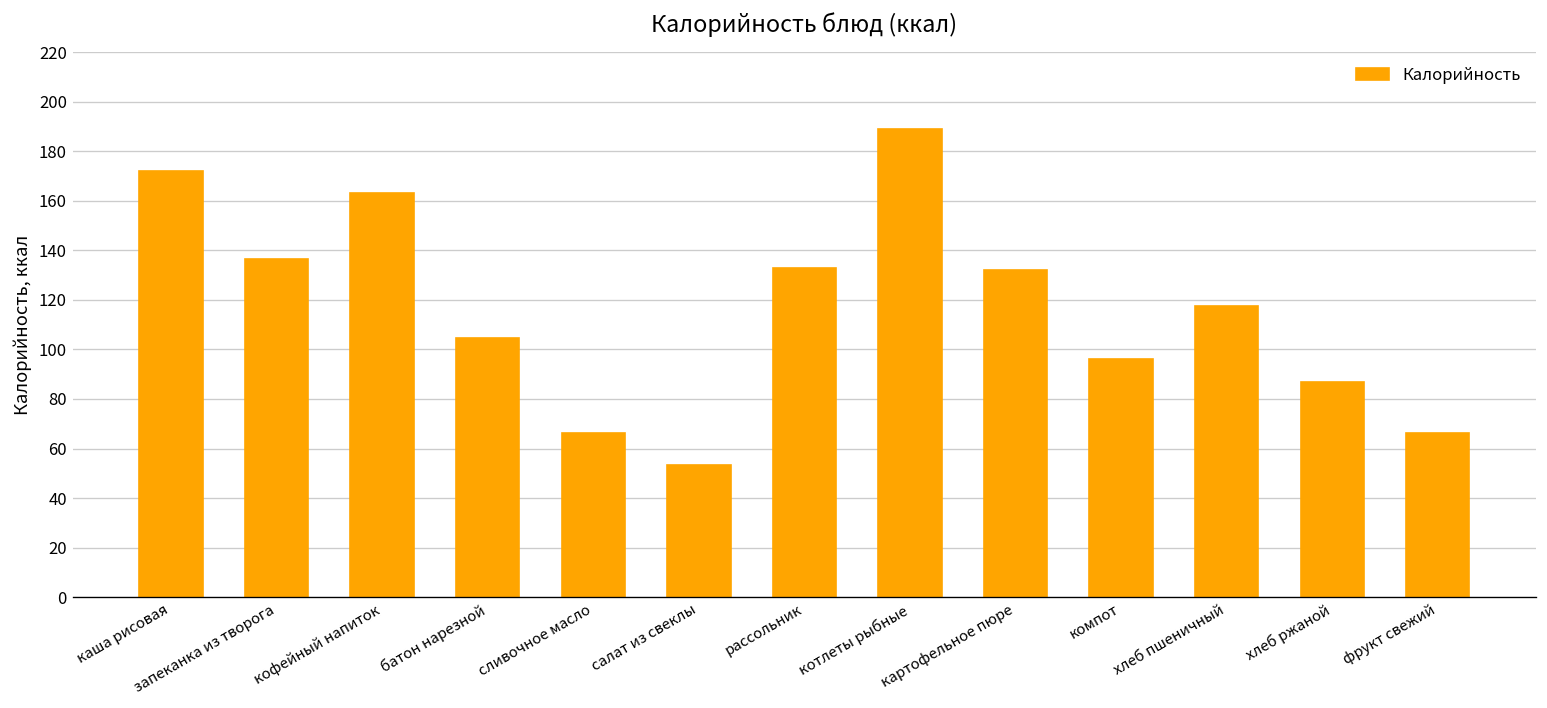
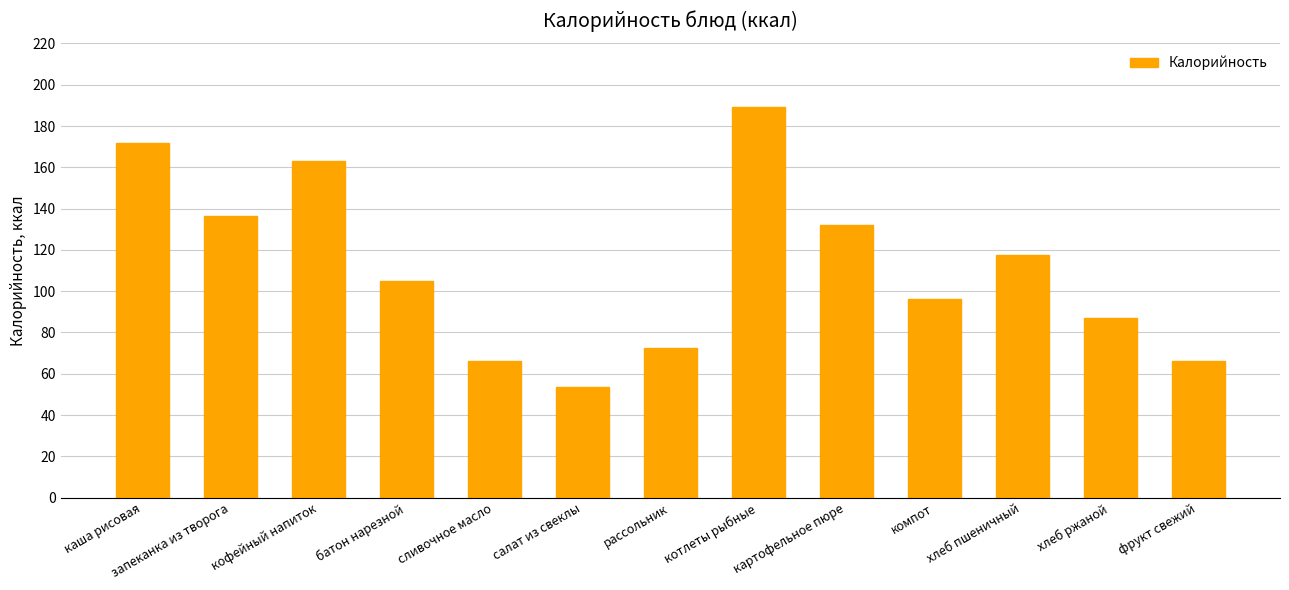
рассольник: 133 -> 73
